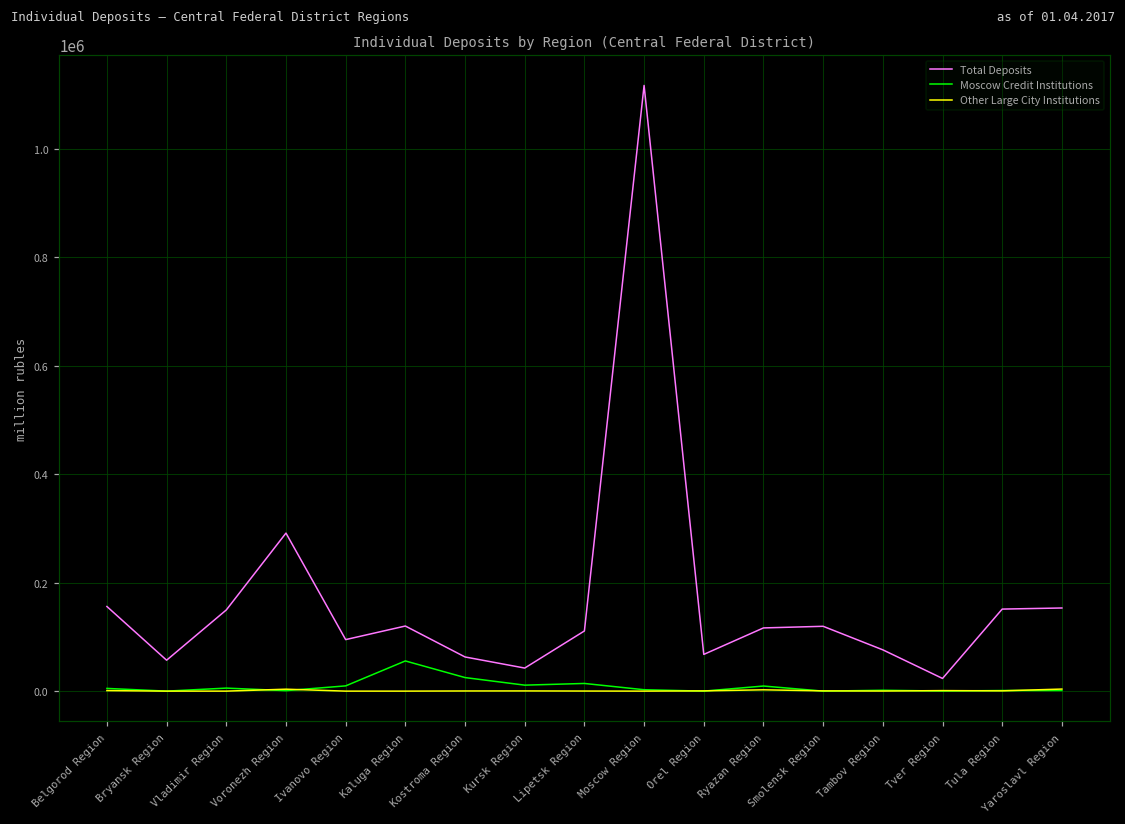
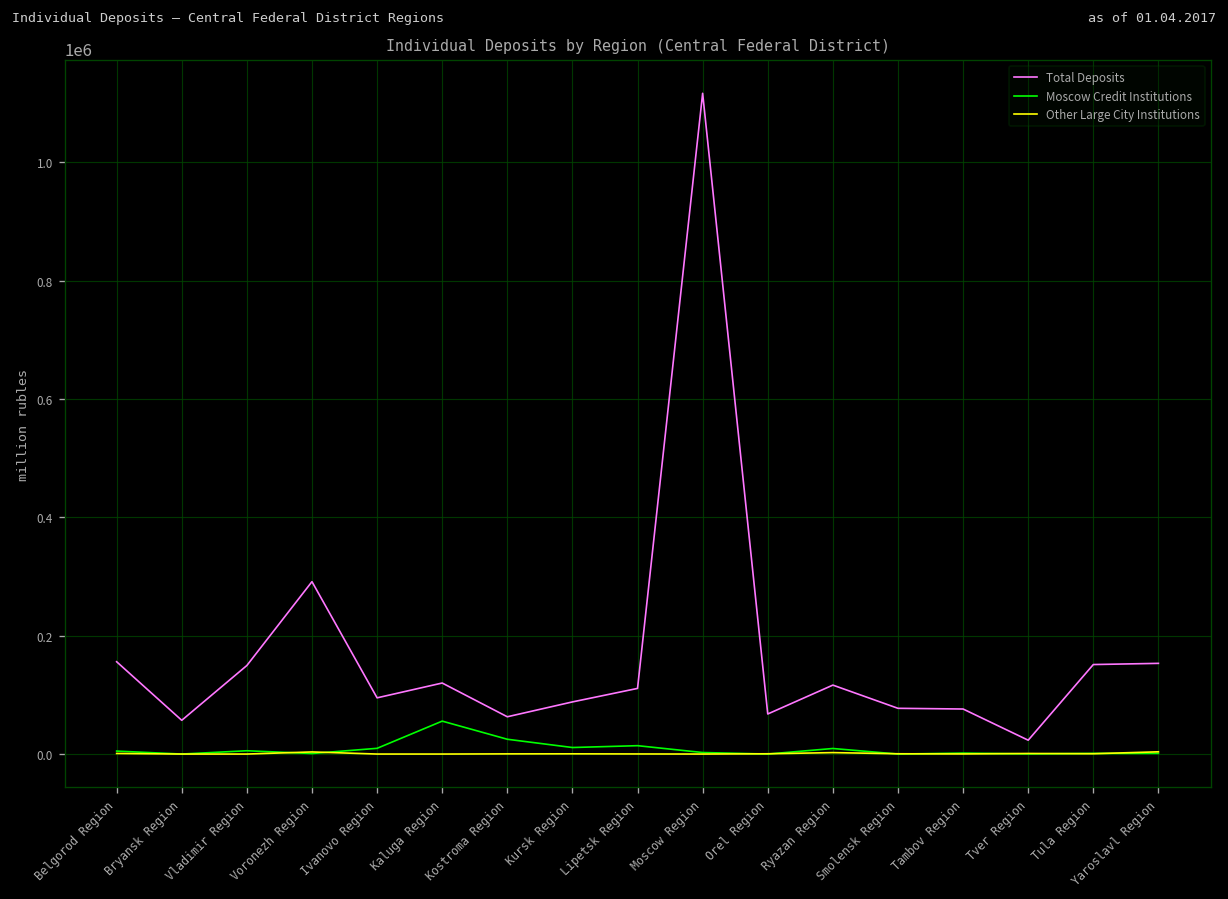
Total Deposits, Kursk Region: 40000 -> 90000
Total Deposits, Smolensk Region: 120000 -> 80000
